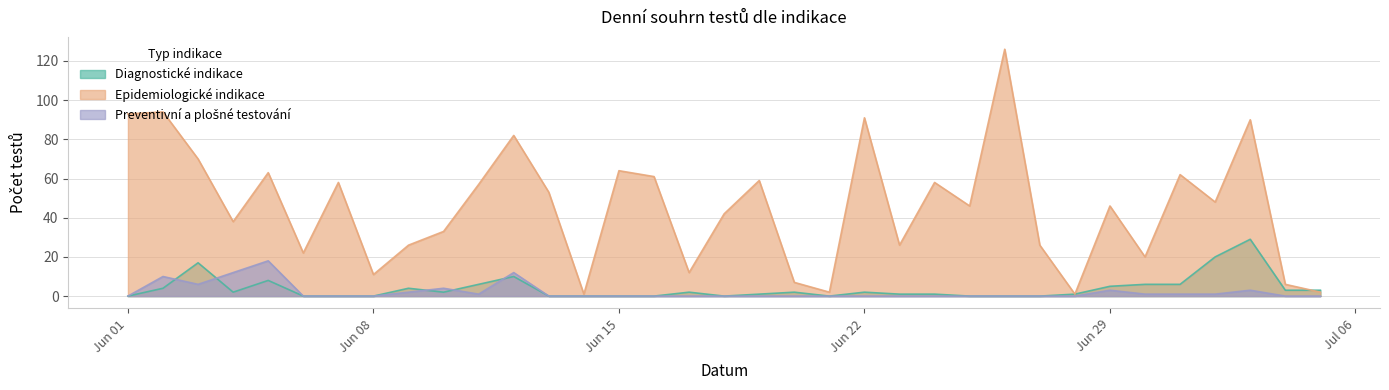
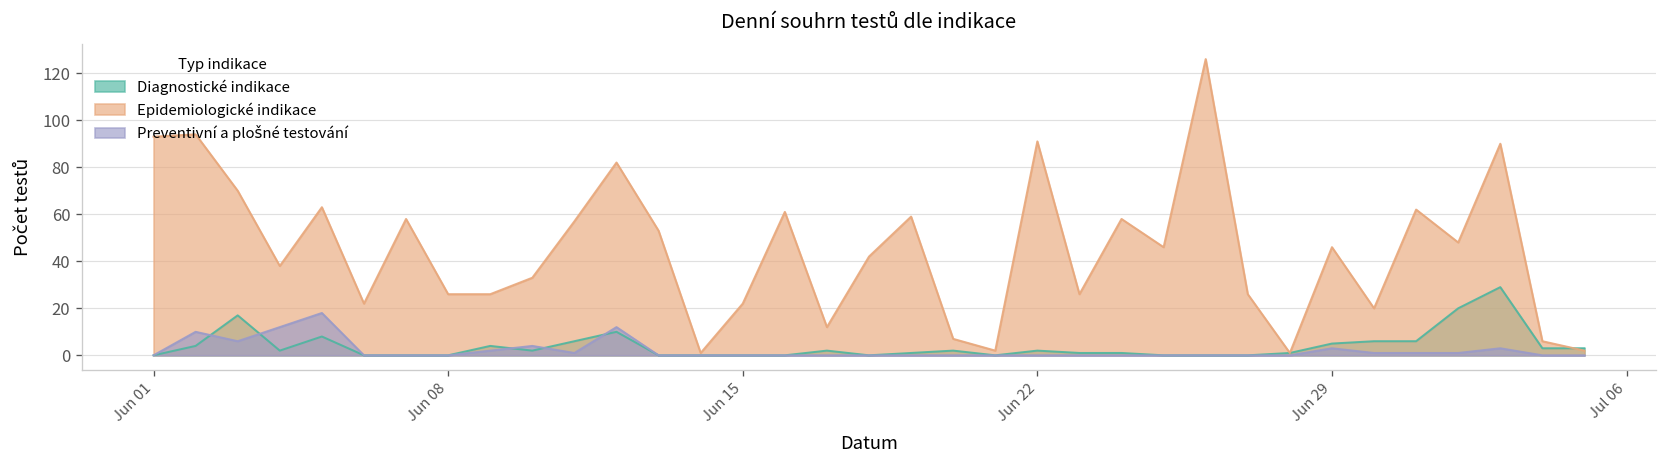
Epidemiologické indikace, Jun 08: 11 -> 26
Epidemiologické indikace, Jun 15: 64 -> 22
